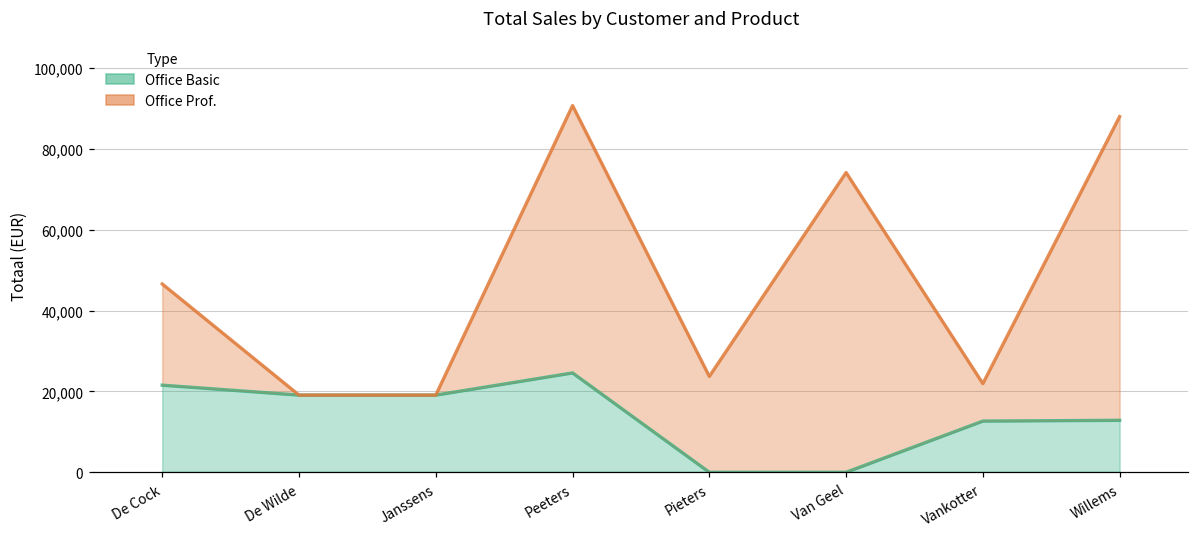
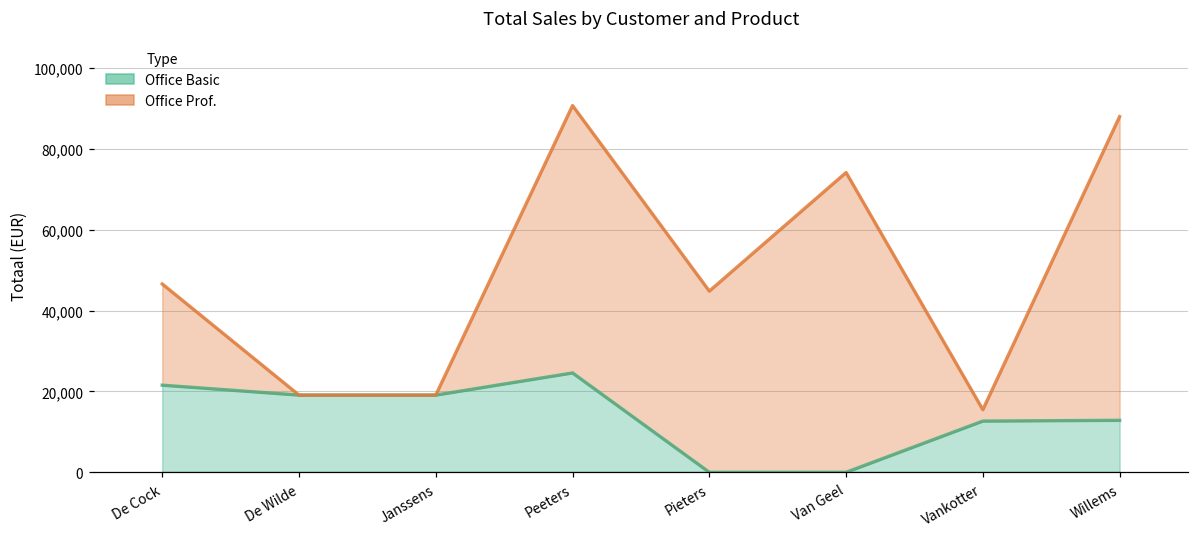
Office Prof., Pieters: 24,000 -> 45,000
Office Prof., Vankotter: 9,000 -> 3,000
